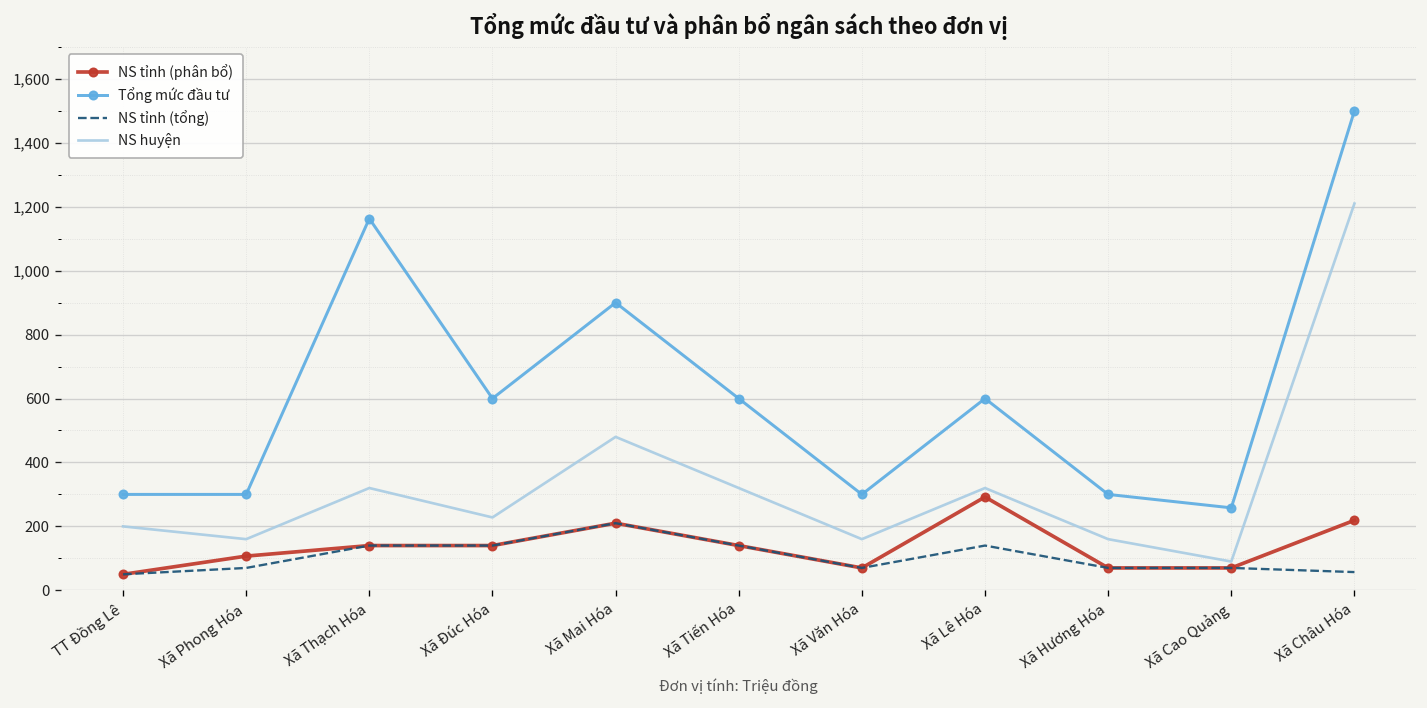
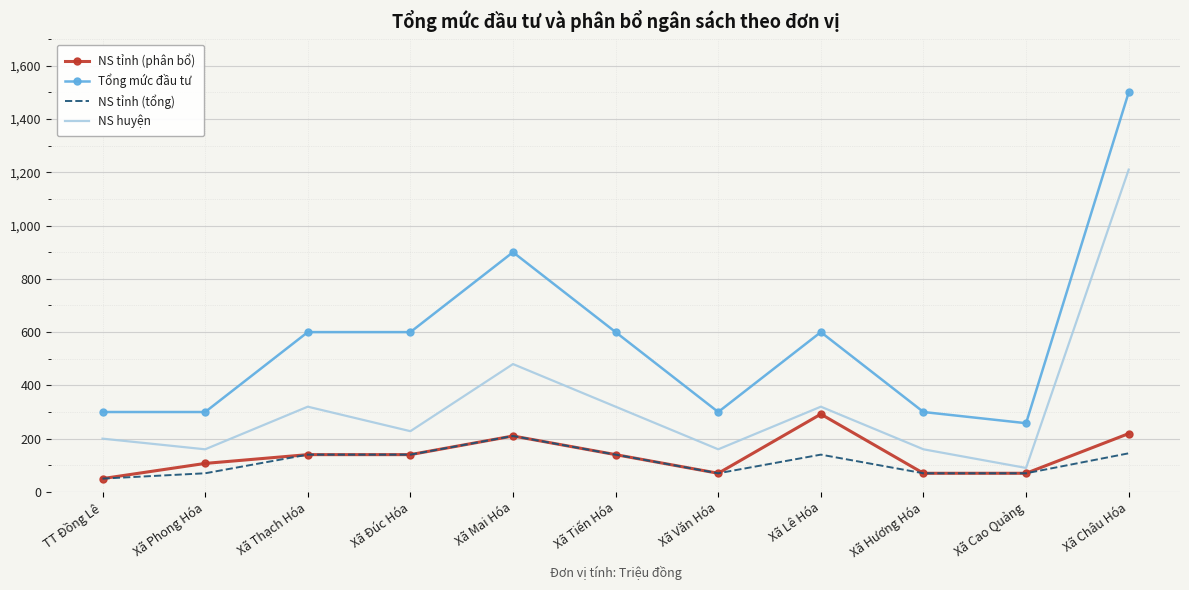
Tổng mức đầu tư, Xã Thạch Hóa: 1,160 -> 600
NS tỉnh (tổng), Xã Châu Hóa: 60 -> 150
